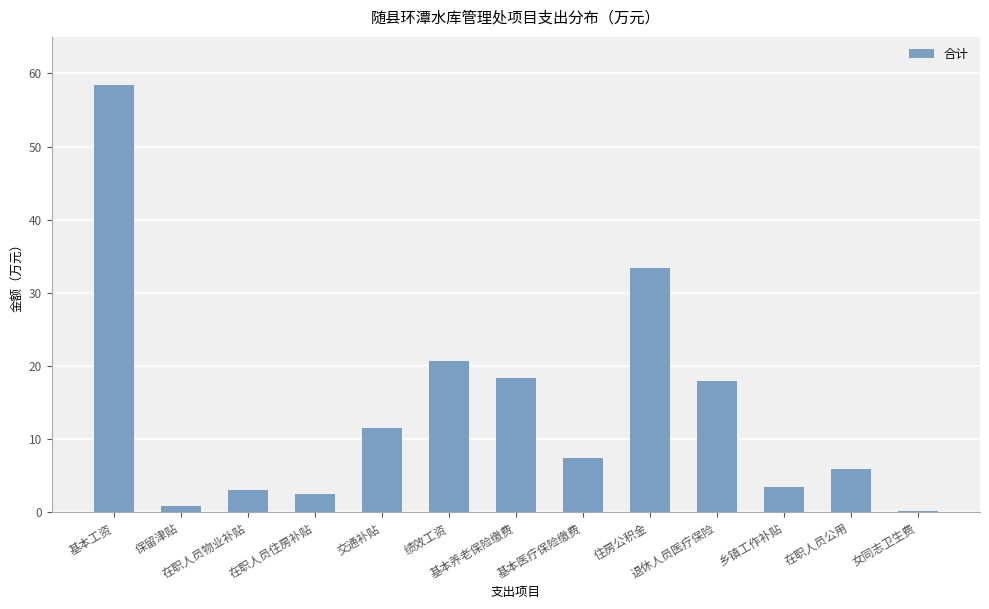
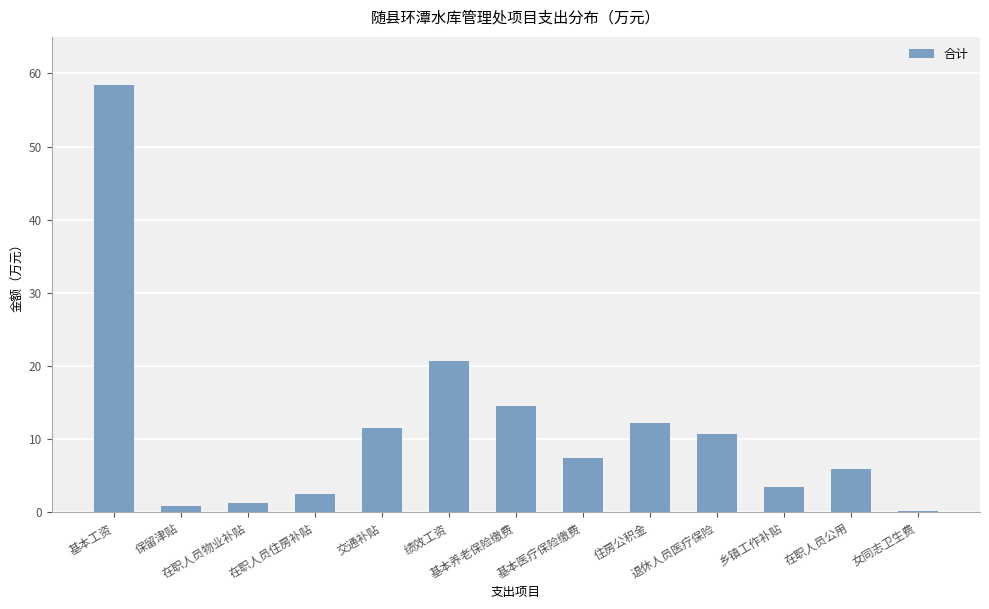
在职人员物业补贴: 3 -> 1
基本养老保险缴费: 18 -> 15
住房公积金: 33 -> 12
退休人员医疗保险: 18 -> 11
